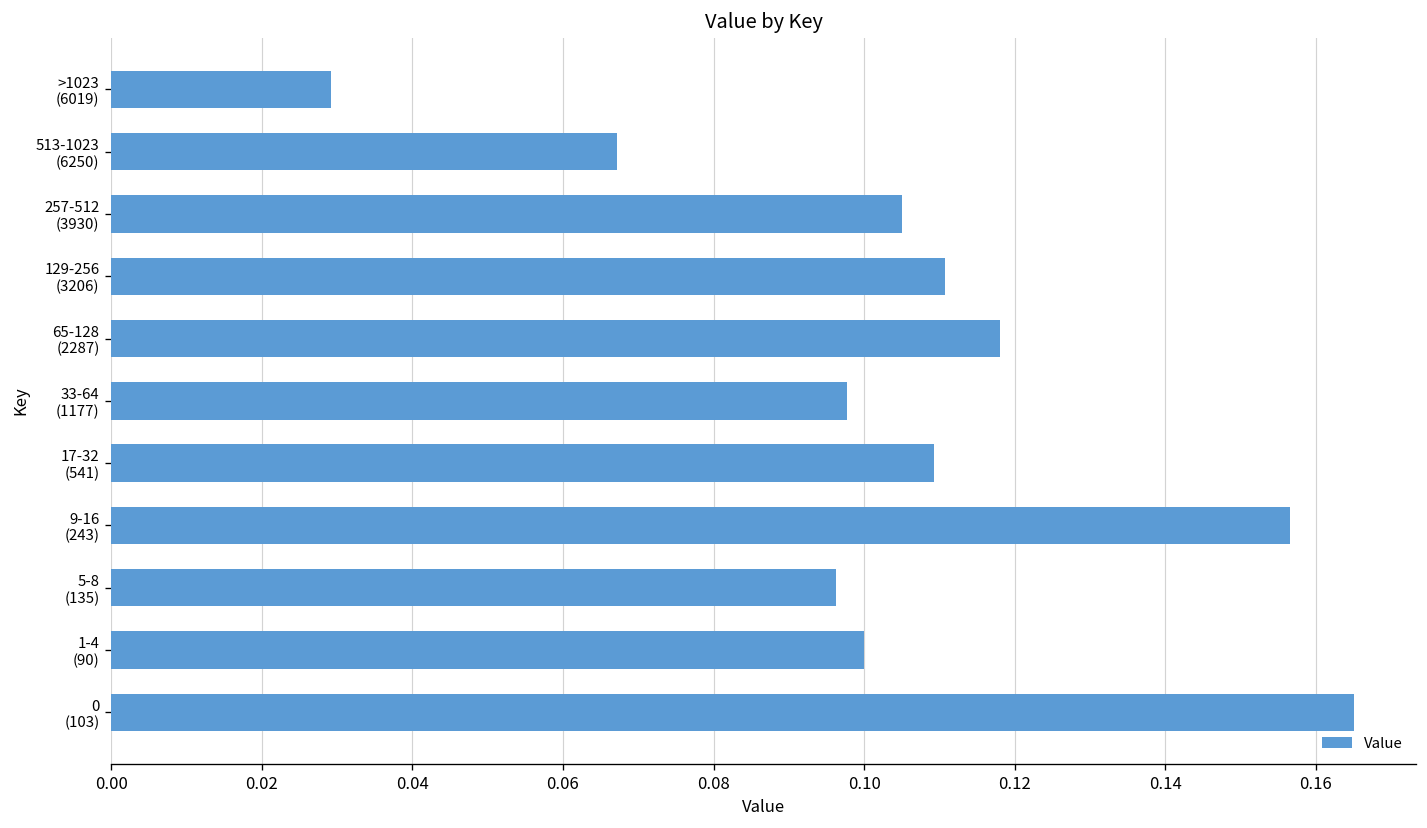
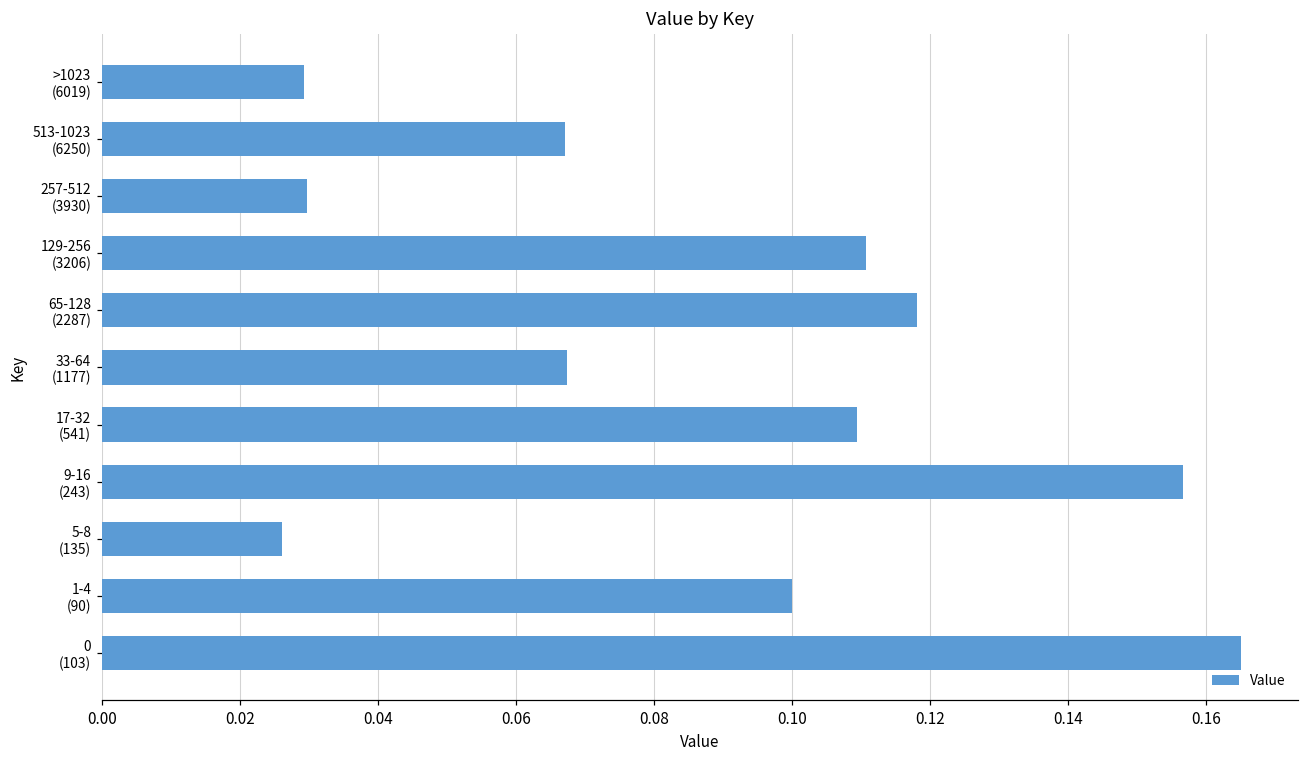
257-512 (3930): 0.105 -> 0.030
33-64 (1177): 0.098 -> 0.067
5-8 (135): 0.096 -> 0.026
